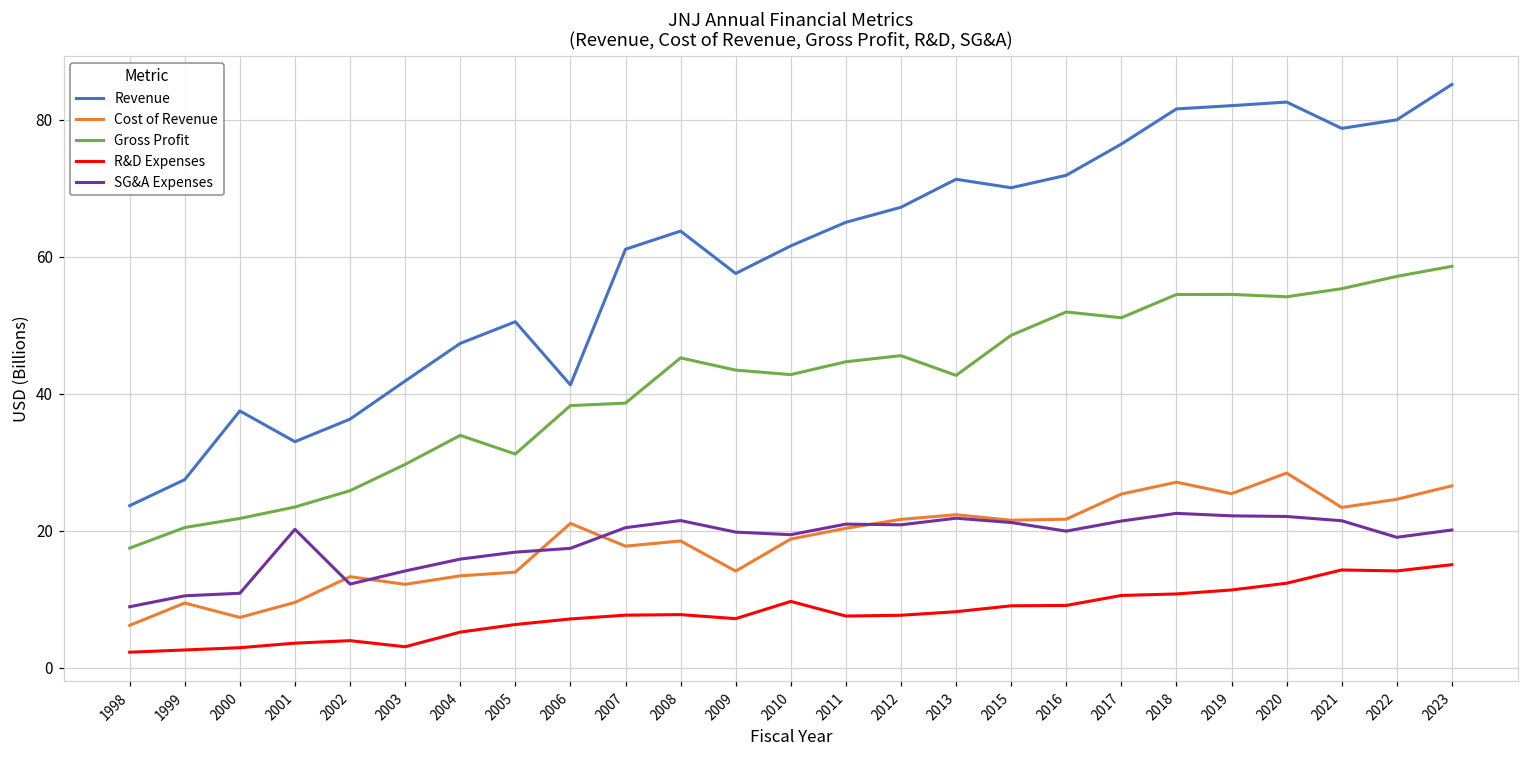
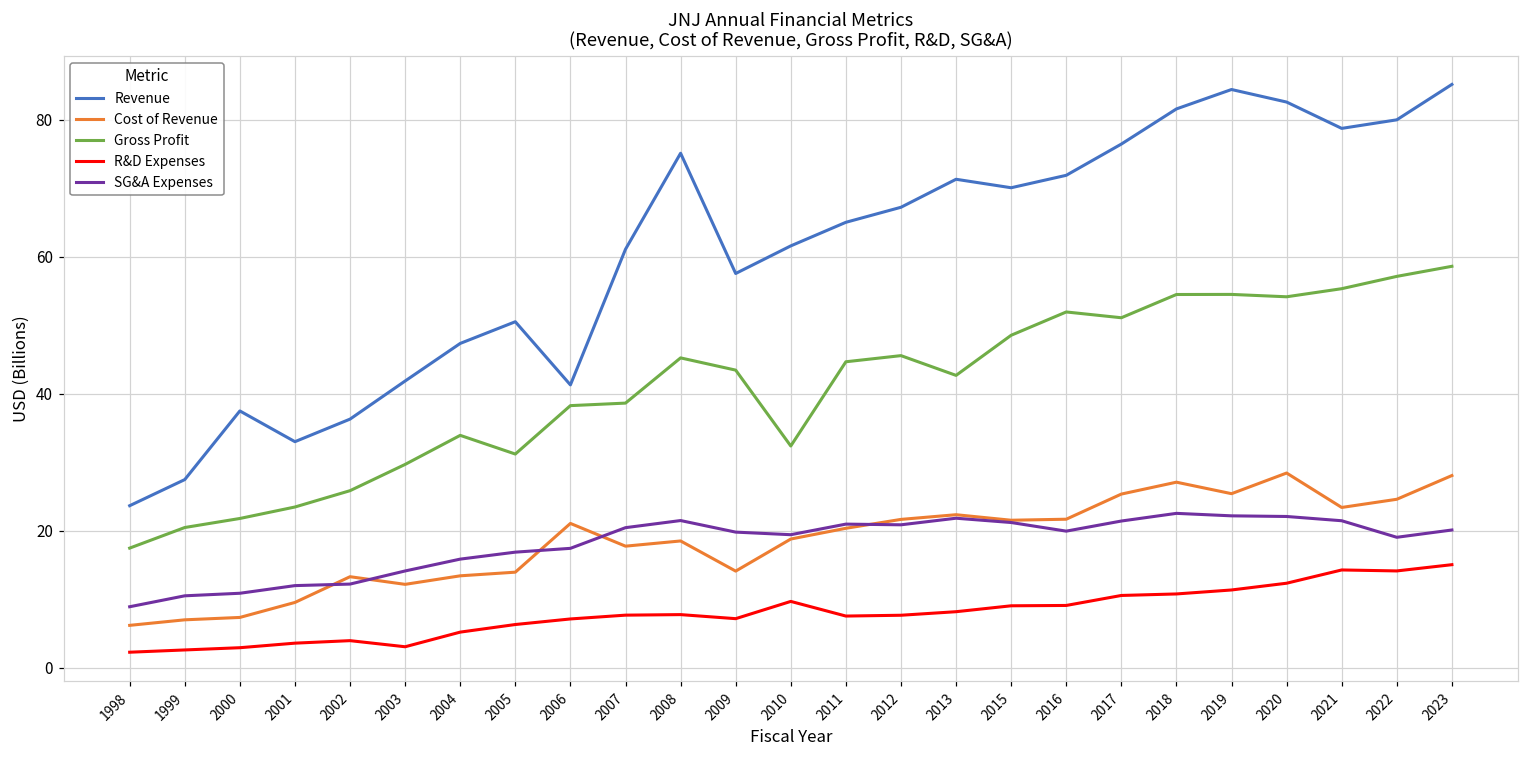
Cost of Revenue, 1999: 9 -> 7
SG&A Expenses, 2001: 20 -> 12
Revenue, 2008: 64 -> 75
Gross Profit, 2010: 43 -> 32
Revenue, 2019: 82 -> 84
Cost of Revenue, 2023: 27 -> 28
